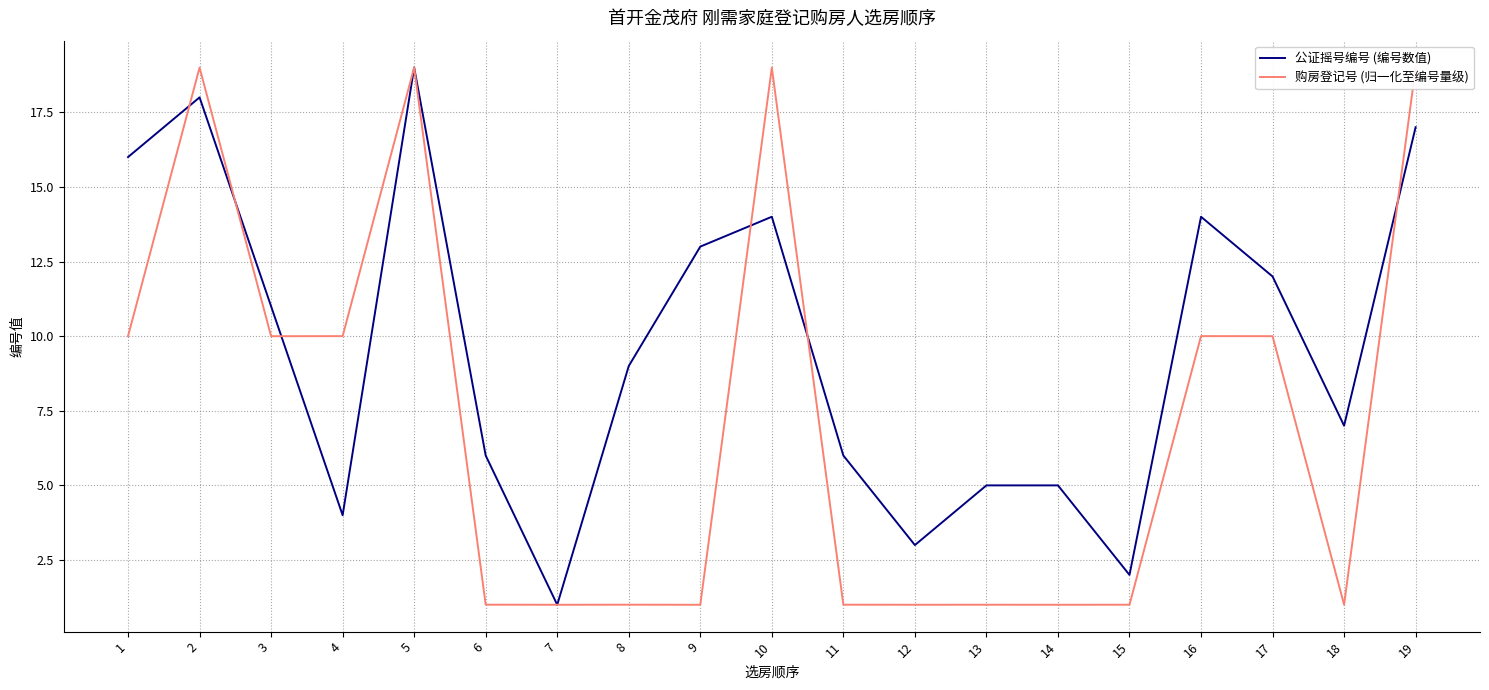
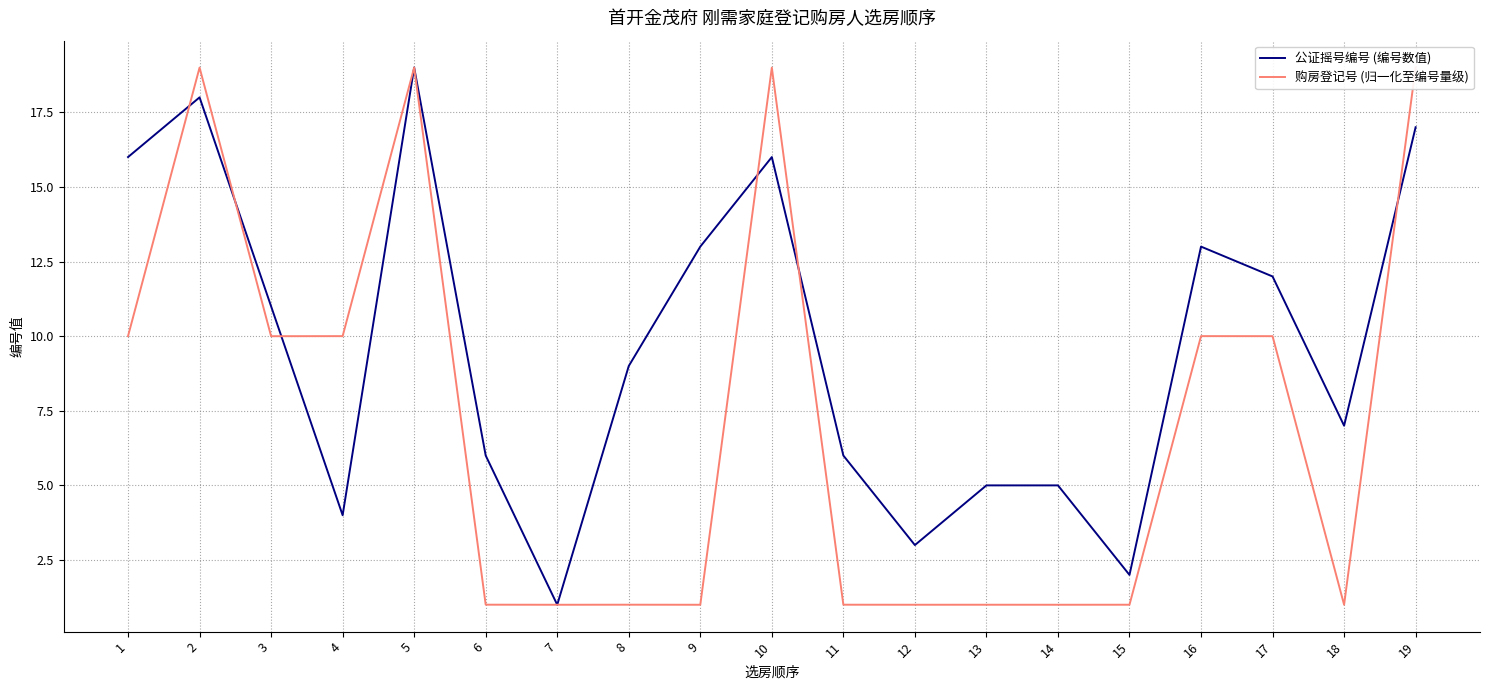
公证摇号编号 (编号数值), 10: 14 -> 16
公证摇号编号 (编号数值), 16: 14 -> 13
